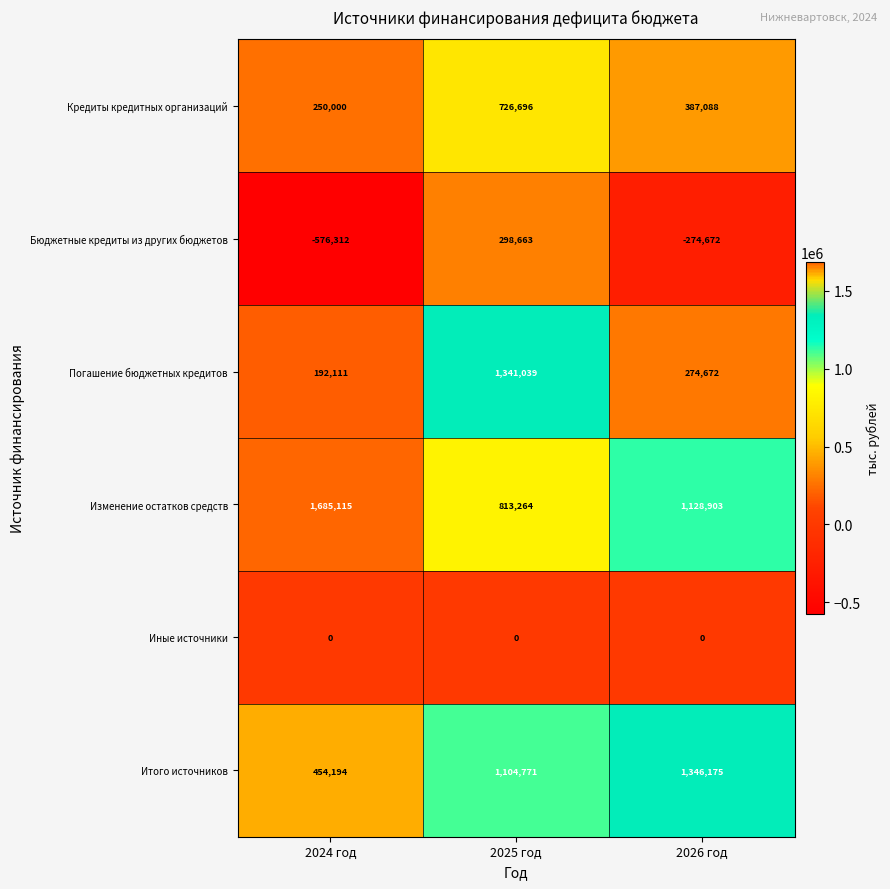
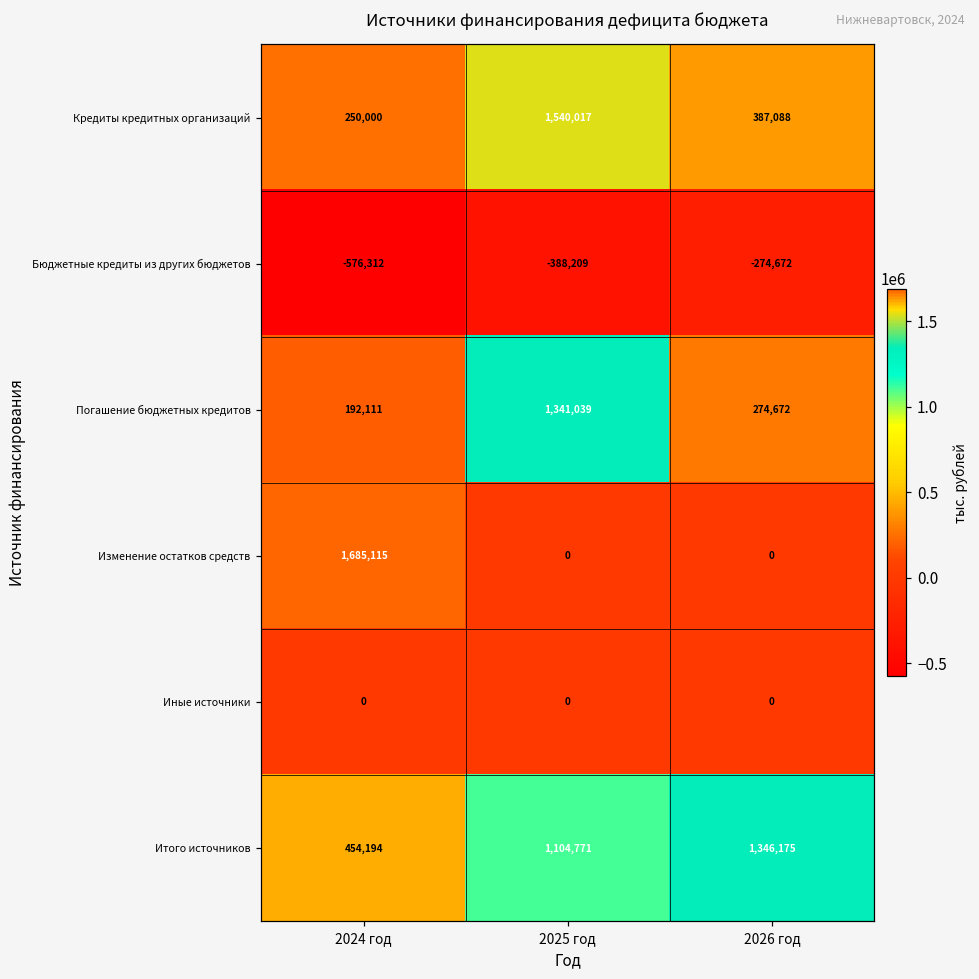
Кредиты кредитных организаций, 2025 год: 726,696 -> 1,540,017
Бюджетные кредиты из других бюджетов, 2025 год: 298,663 -> -388,209
Изменение остатков средств, 2025 год: 813,264 -> 0
Изменение остатков средств, 2026 год: 1,128,903 -> 0
